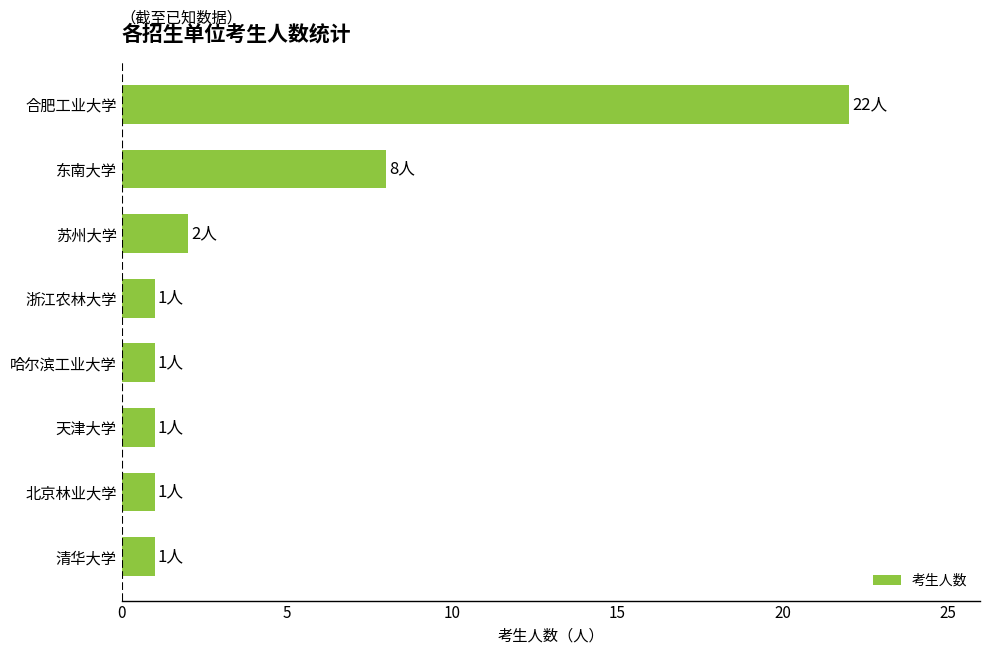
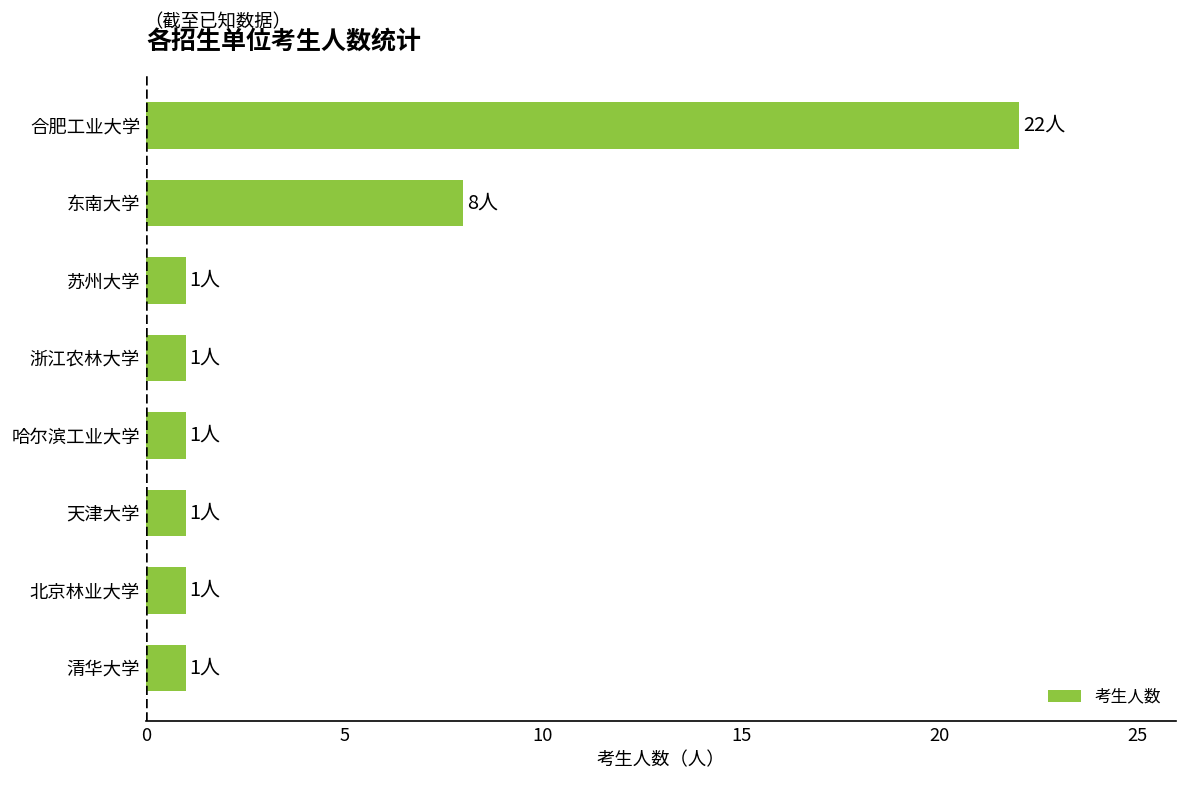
苏州大学: 2人 -> 1人
